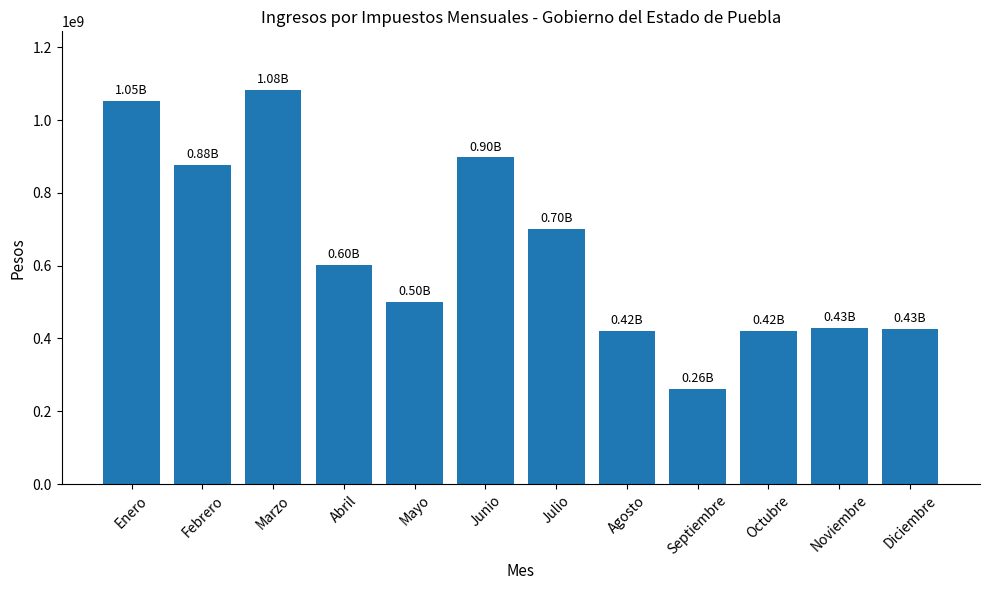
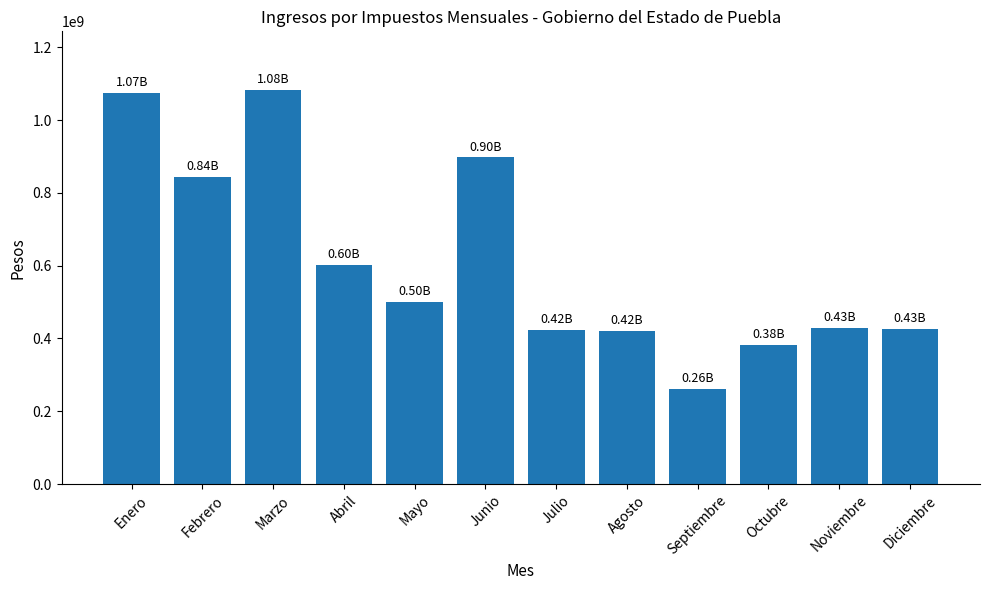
Enero: 1.05B -> 1.07B
Febrero: 0.88B -> 0.84B
Julio: 0.70B -> 0.42B
Octubre: 0.42B -> 0.38B
